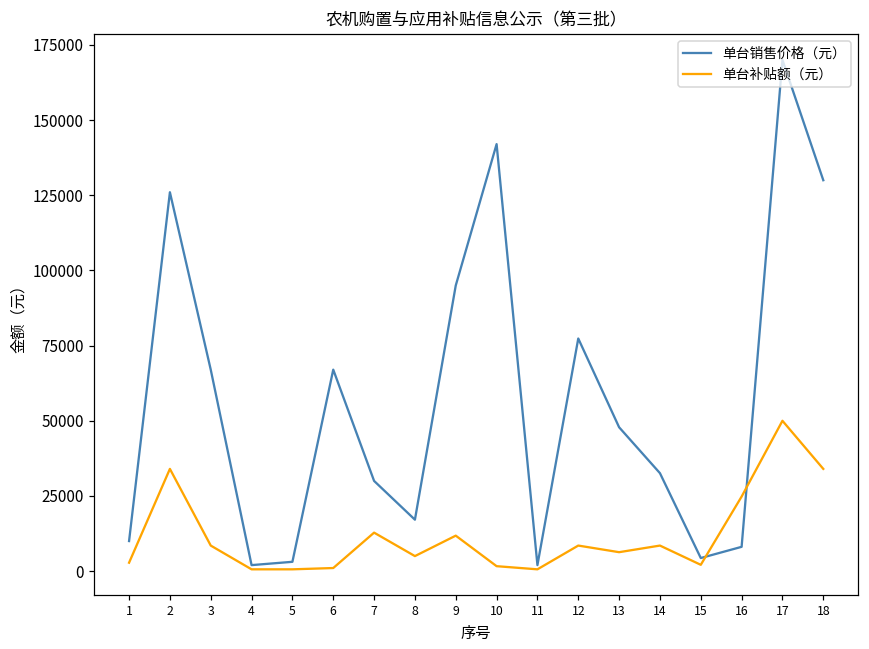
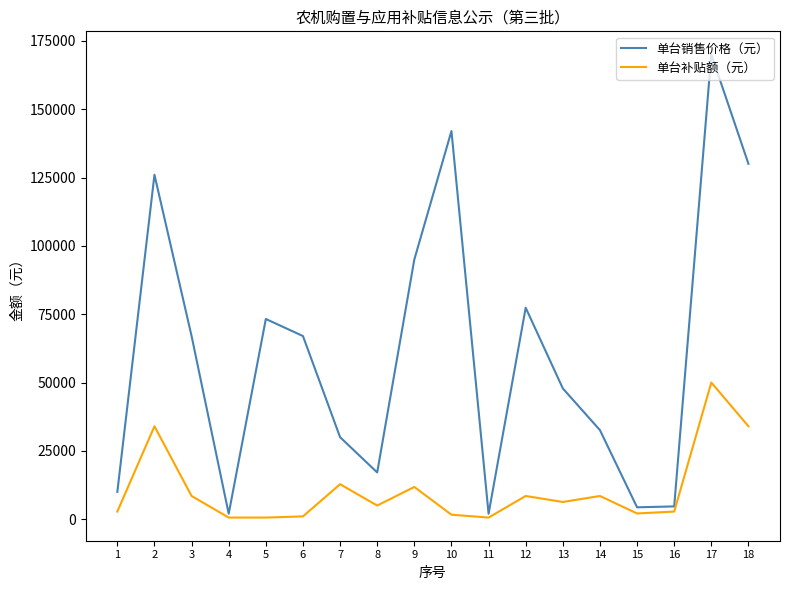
单台销售价格（元）, 5: 3000 -> 73000
单台销售价格（元）, 16: 8000 -> 5000
单台补贴额（元）, 16: 25000 -> 3000
